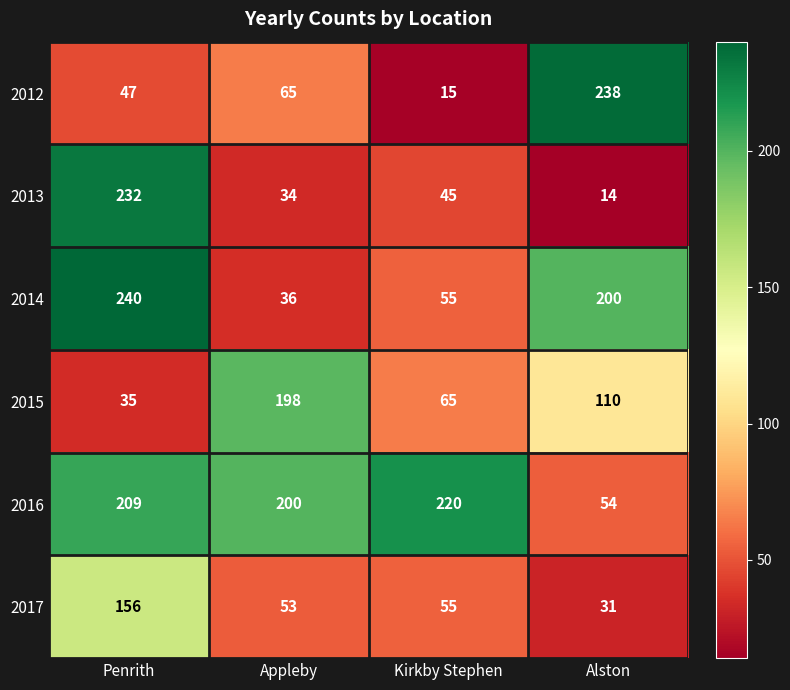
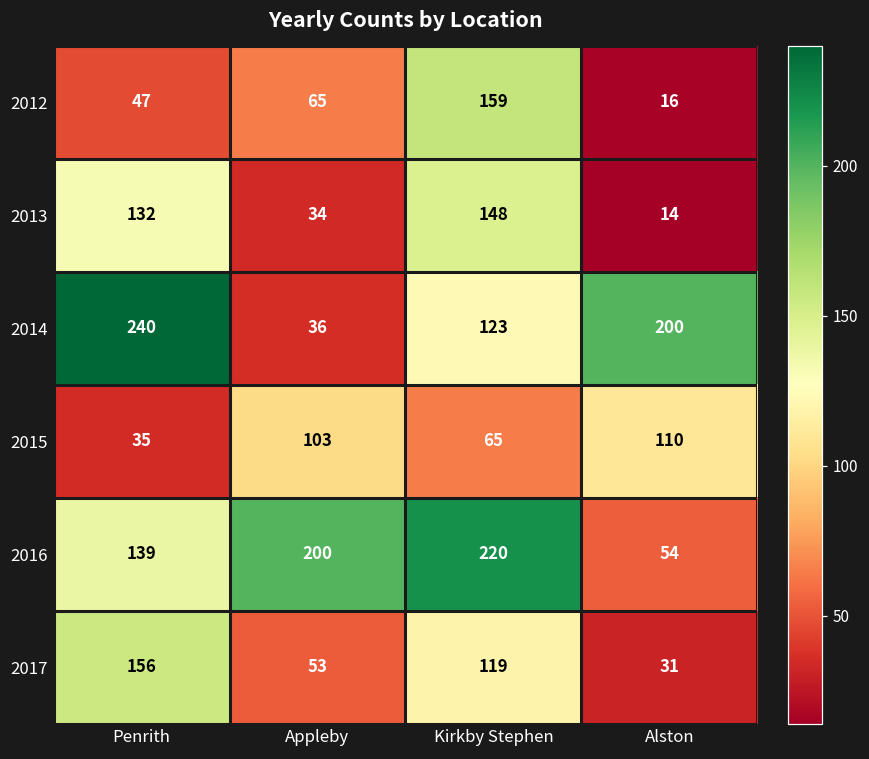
2012, Kirkby Stephen: 15 -> 159
2012, Alston: 238 -> 16
2013, Penrith: 232 -> 132
2013, Kirkby Stephen: 45 -> 148
2014, Kirkby Stephen: 55 -> 123
2015, Appleby: 198 -> 103
2016, Penrith: 209 -> 139
2017, Kirkby Stephen: 55 -> 119
